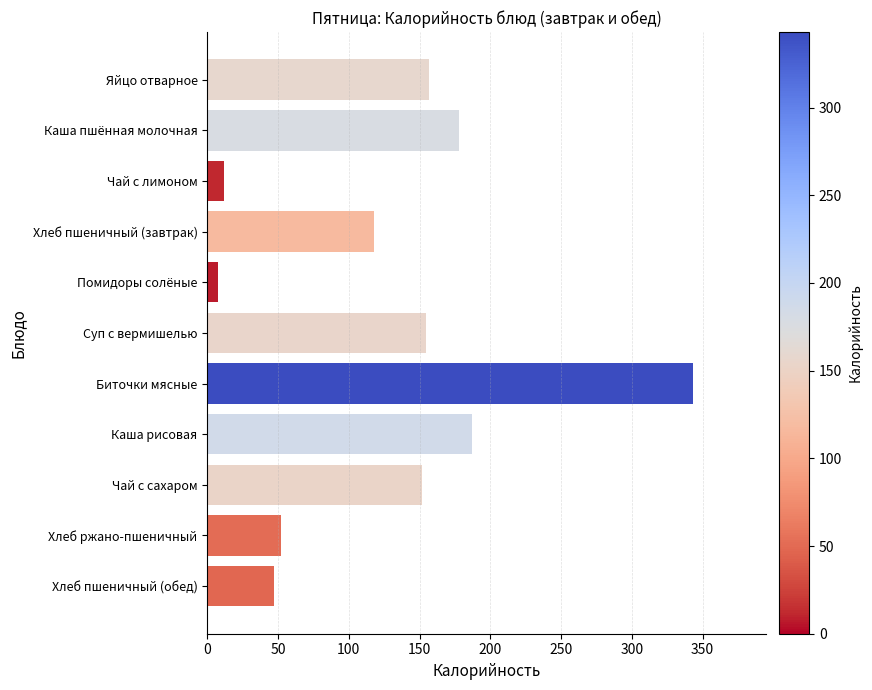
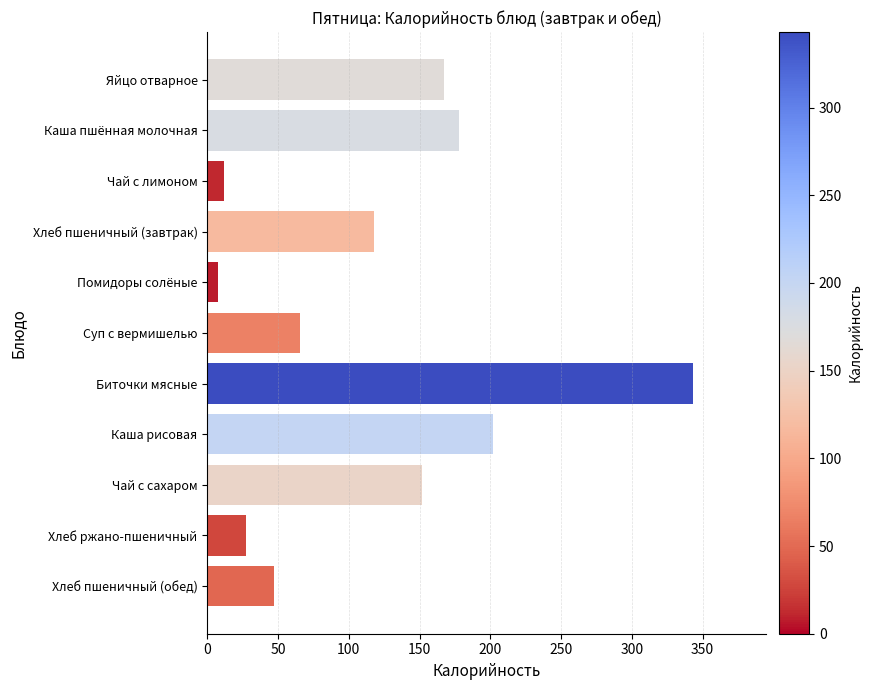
Яйцо отварное: 157 -> 167
Суп с вермишелью: 155 -> 66
Каша рисовая: 187 -> 202
Хлеб ржано-пшеничный: 52 -> 28
